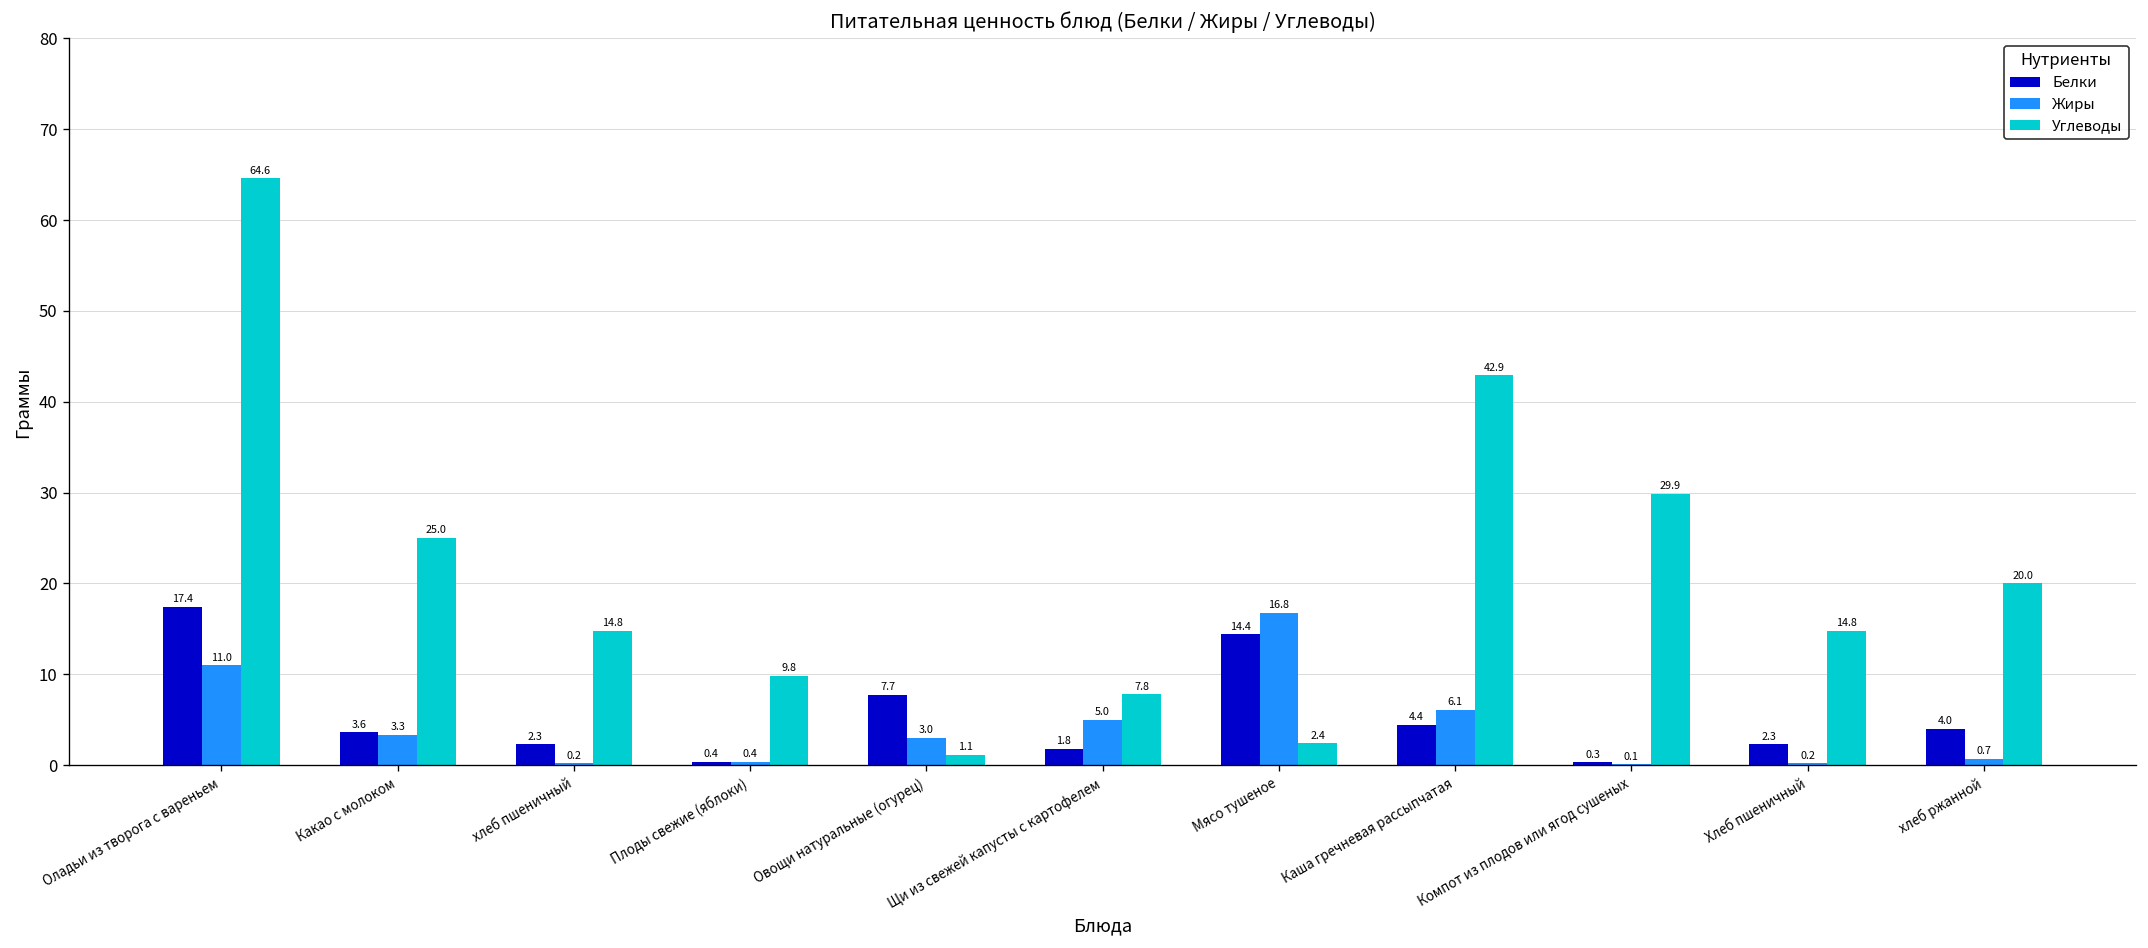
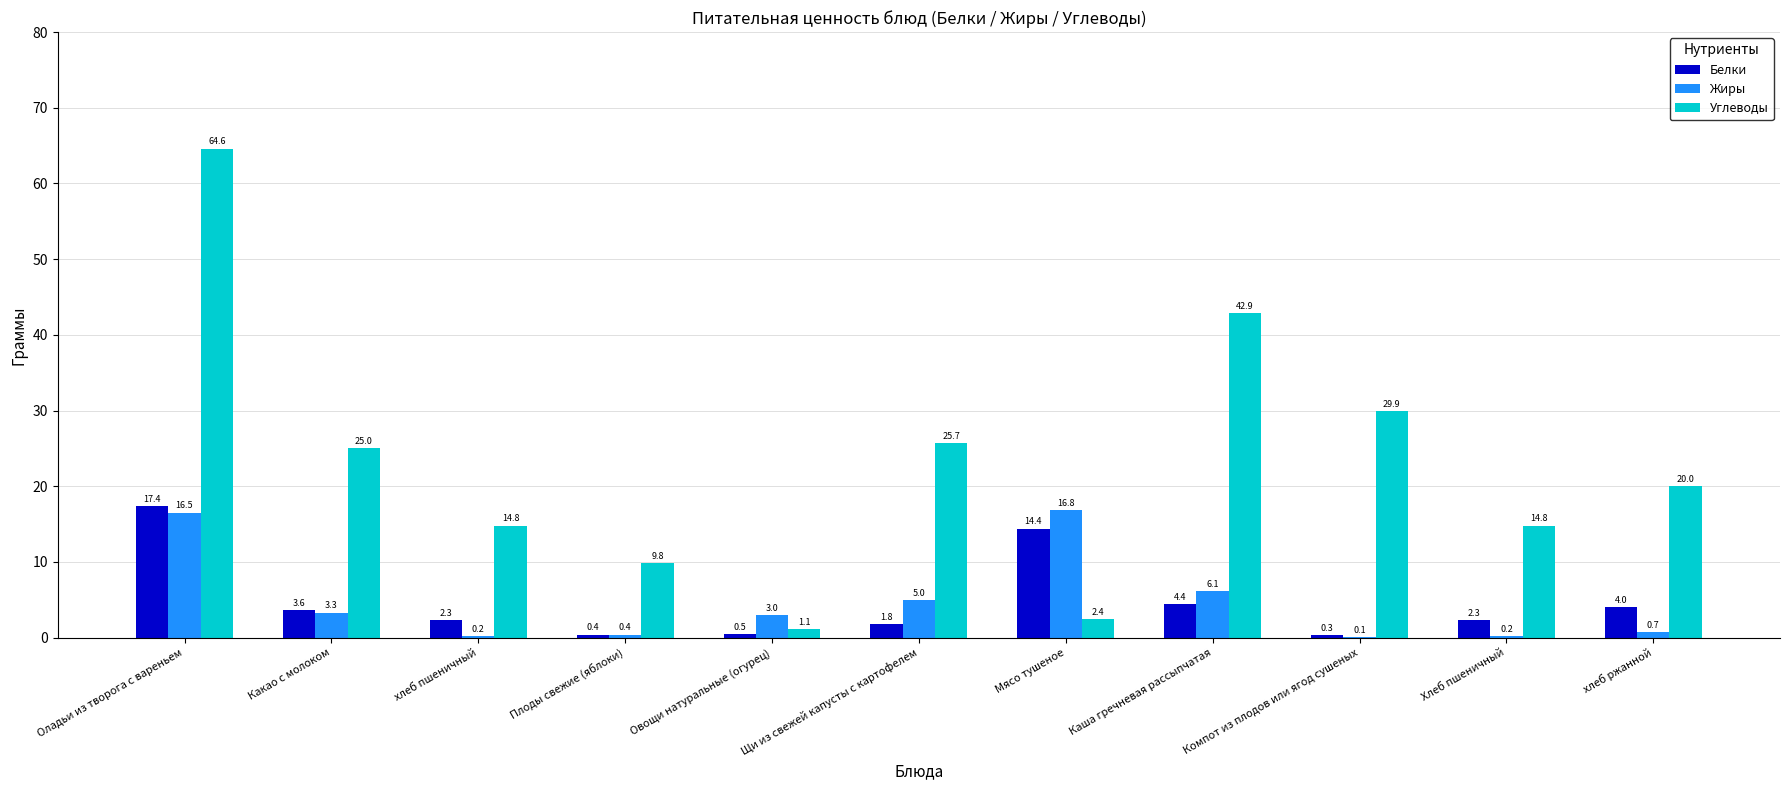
Жиры, Оладьи из творога с вареньем: 11.0 -> 16.5
Белки, Овощи натуральные (огурец): 7.7 -> 0.5
Углеводы, Щи из свежей капусты с картофелем: 7.8 -> 25.7
